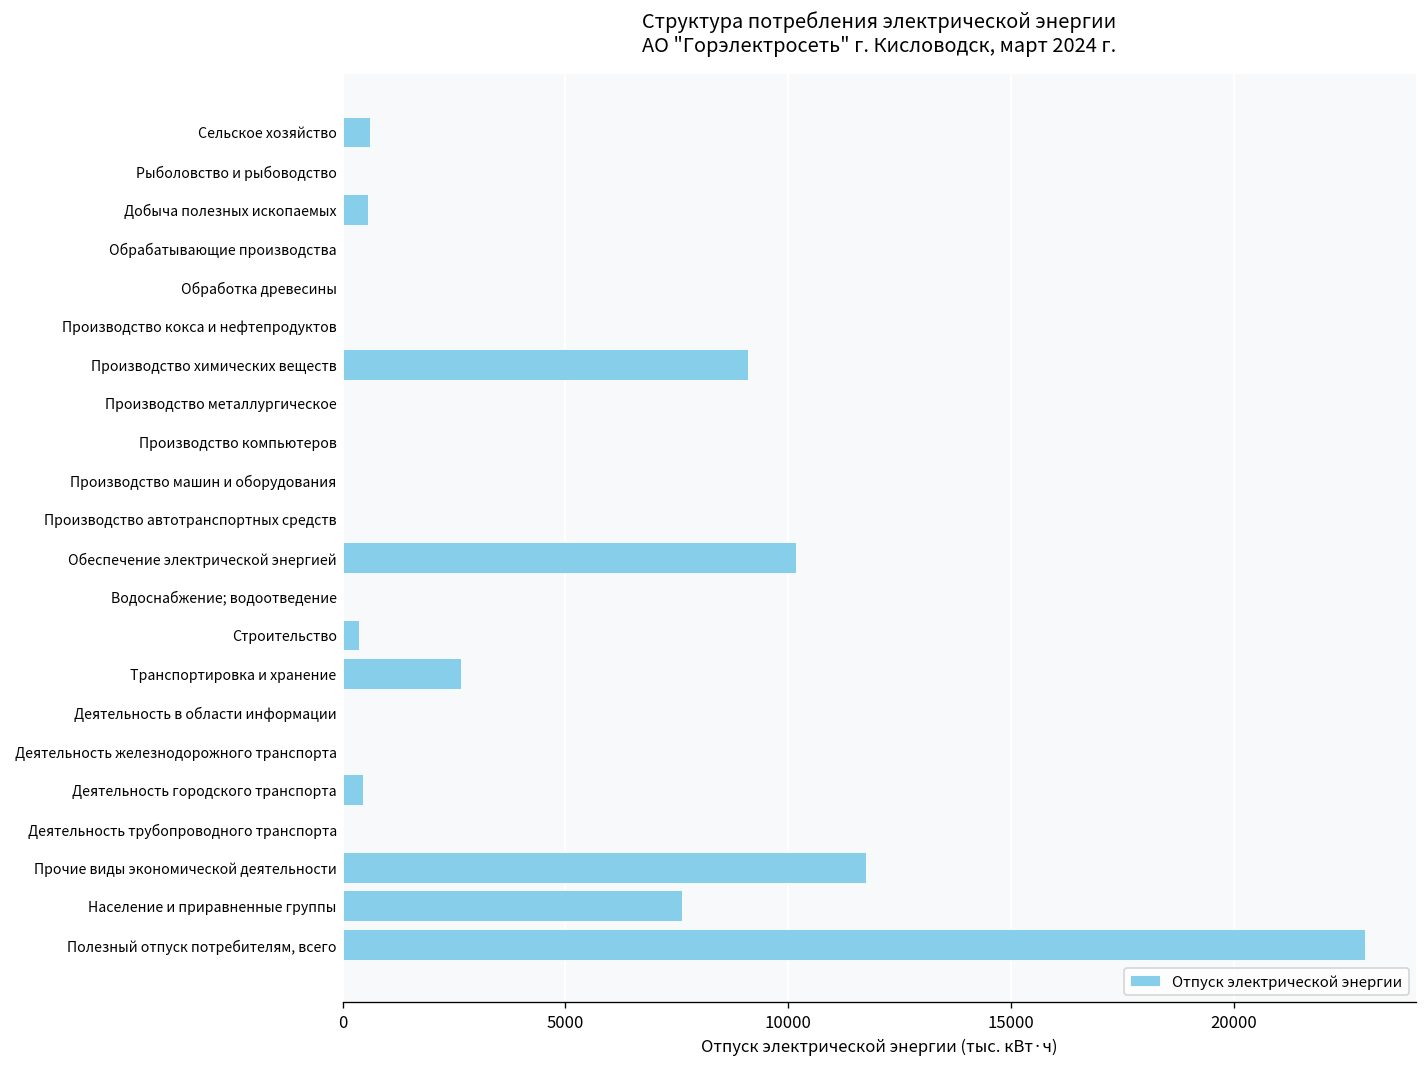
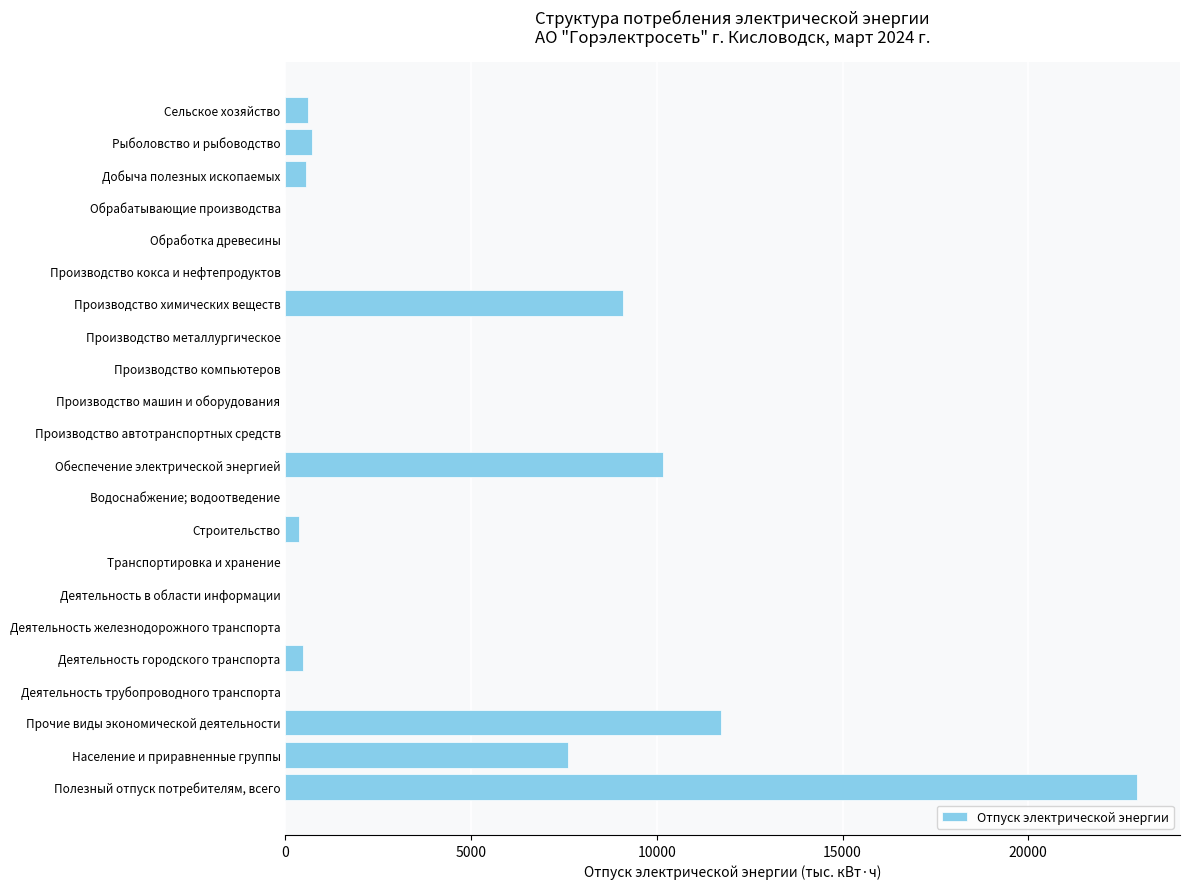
Рыболовство и рыбоводство: 0 -> 700
Транспортировка и хранение: 2700 -> 0
